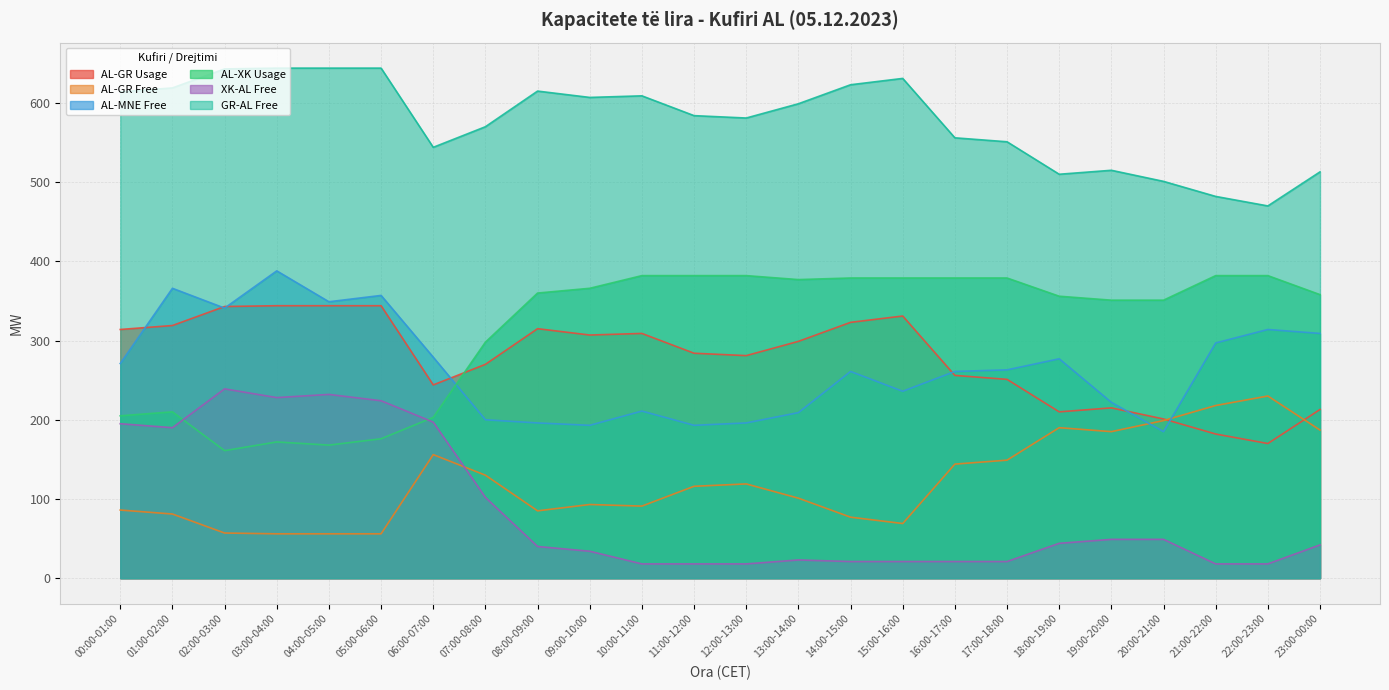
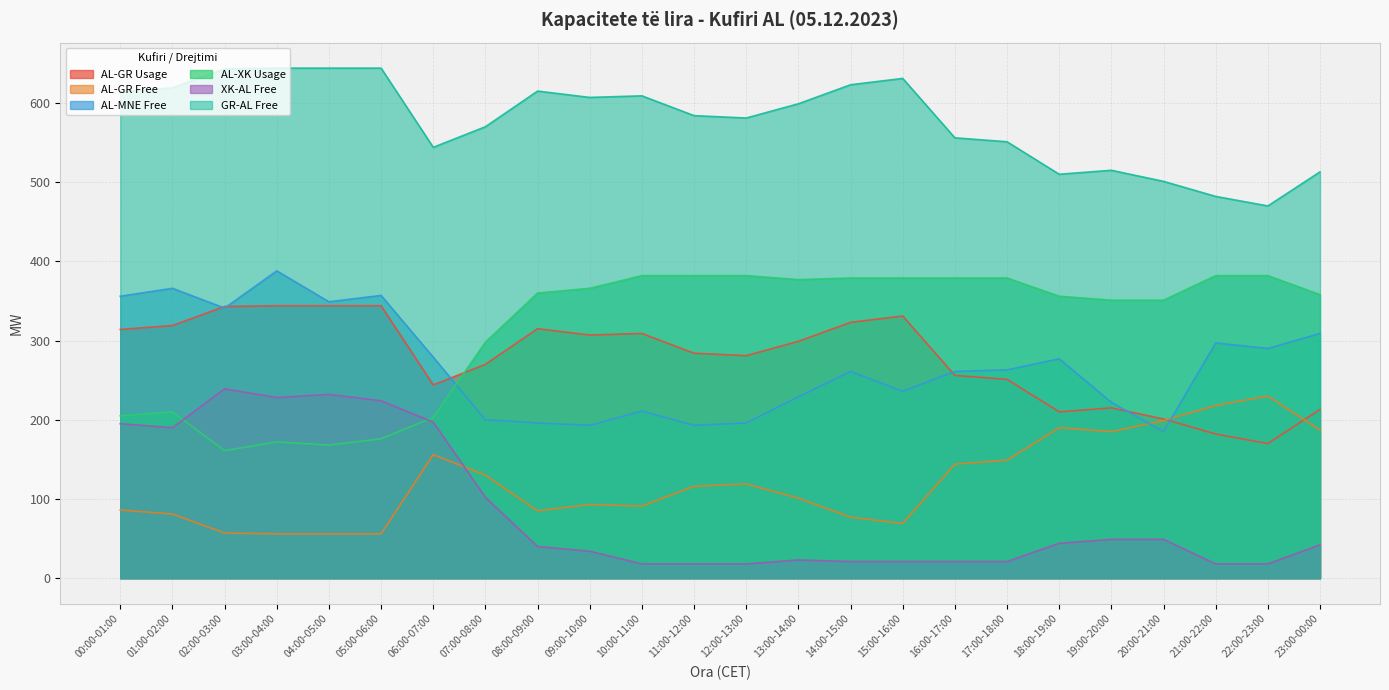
AL-MNE Free, 00:00-01:00: 270 -> 360
AL-MNE Free, 13:00-14:00: 210 -> 230
AL-MNE Free, 22:00-23:00: 310 -> 290
